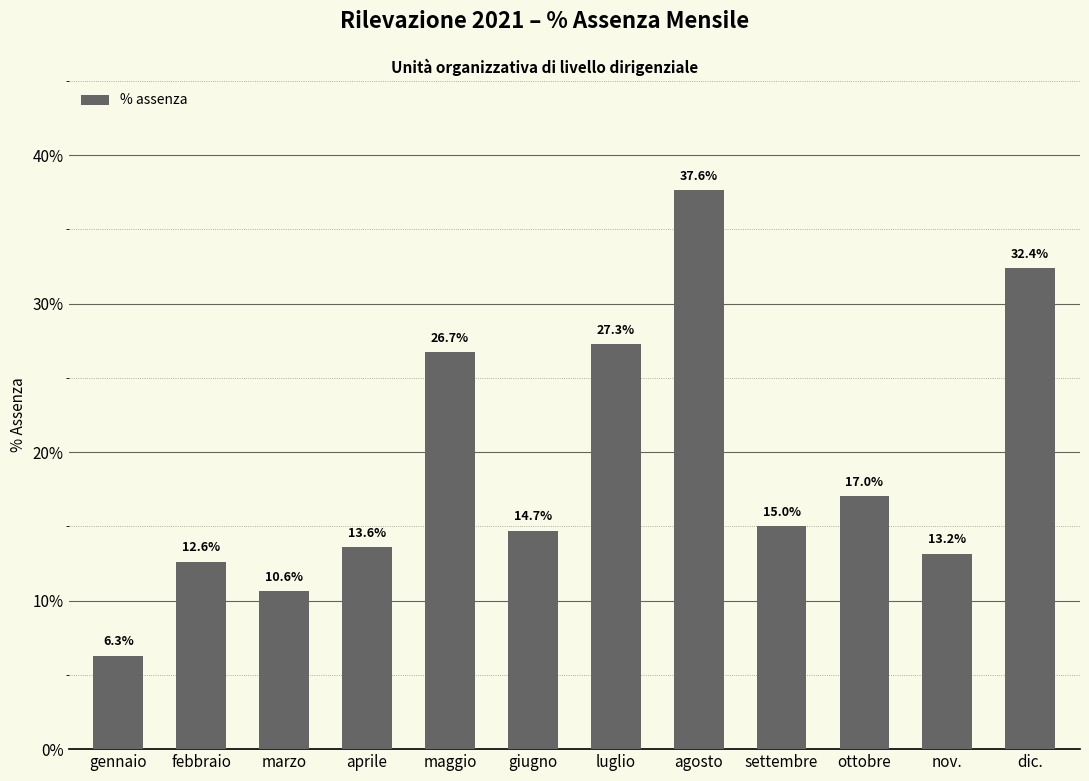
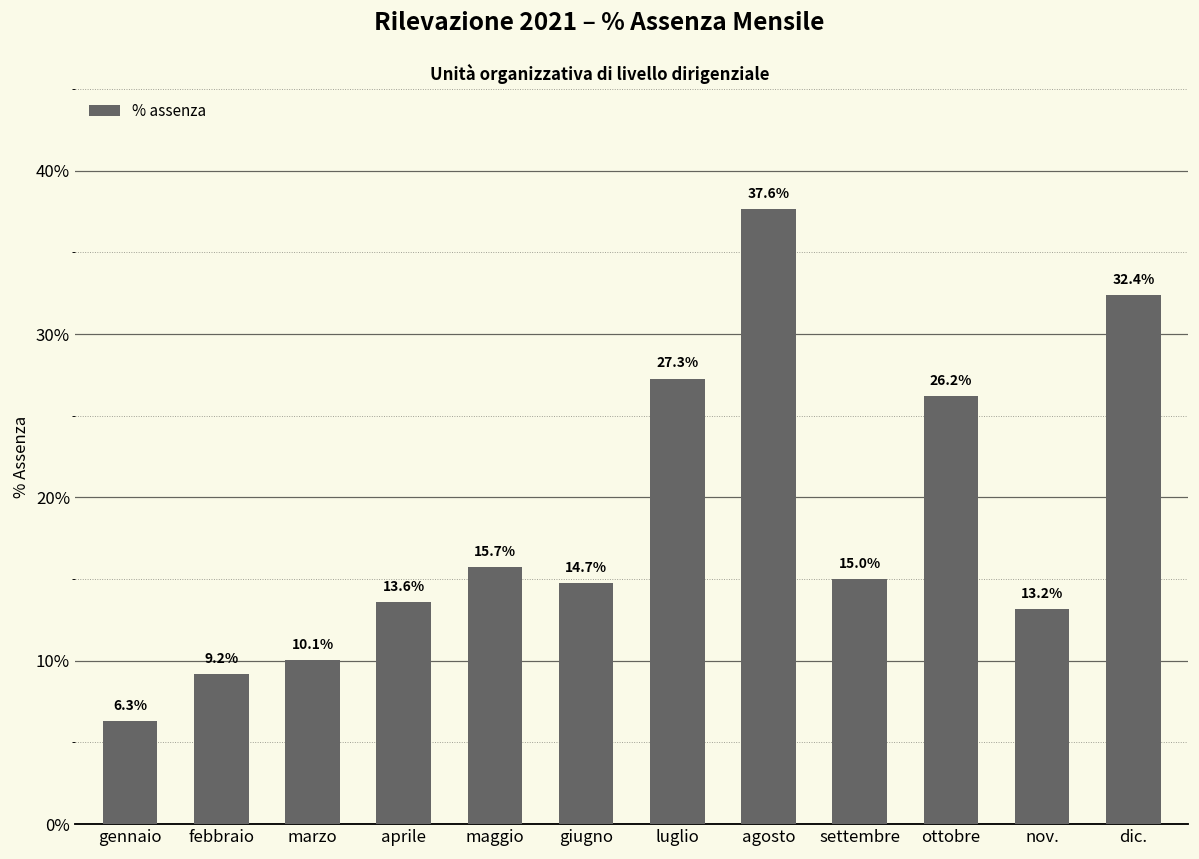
febbraio: 12.6% -> 9.2%
marzo: 10.6% -> 10.1%
maggio: 26.7% -> 15.7%
ottobre: 17.0% -> 26.2%
